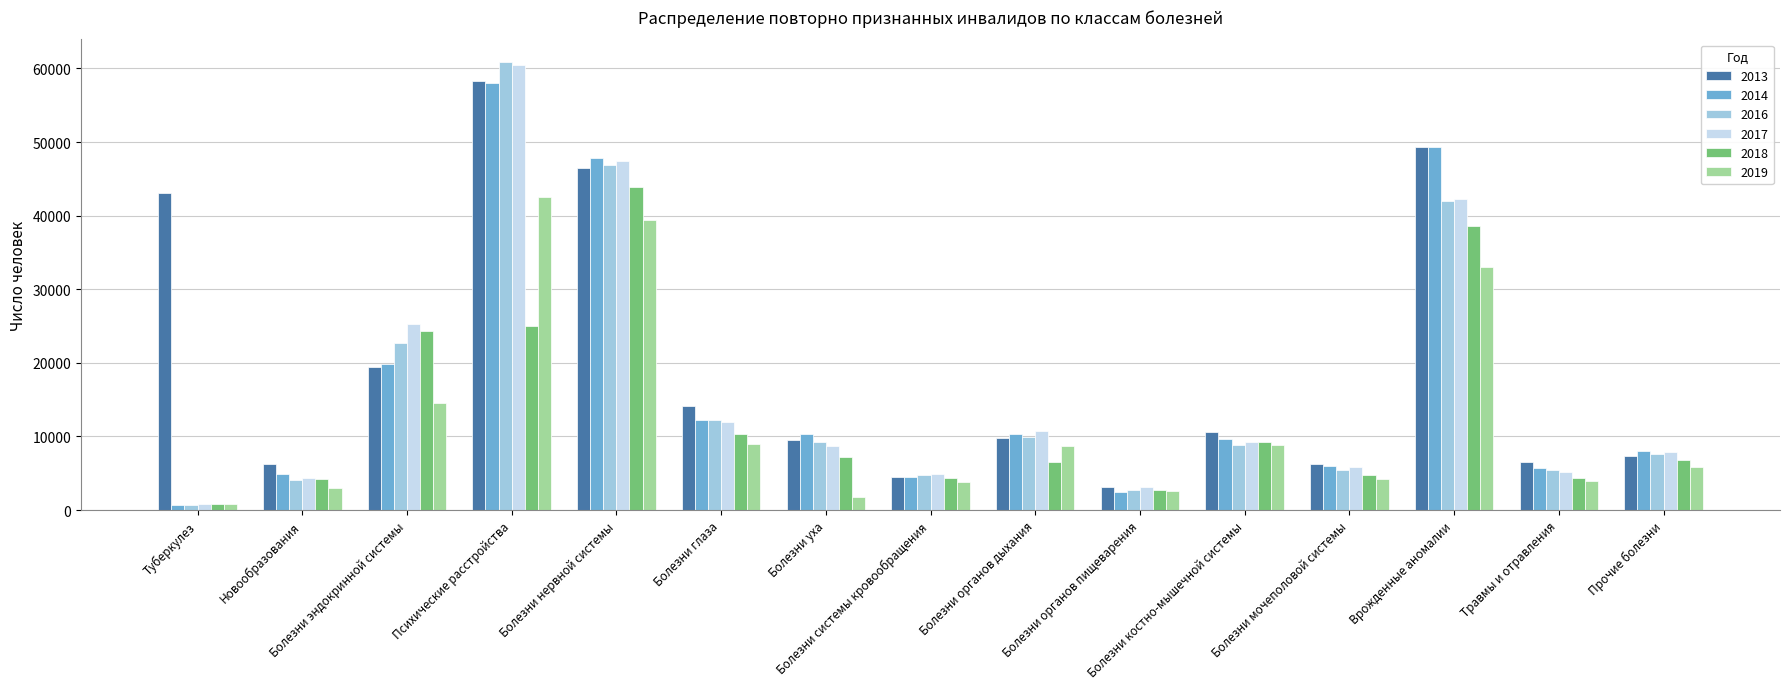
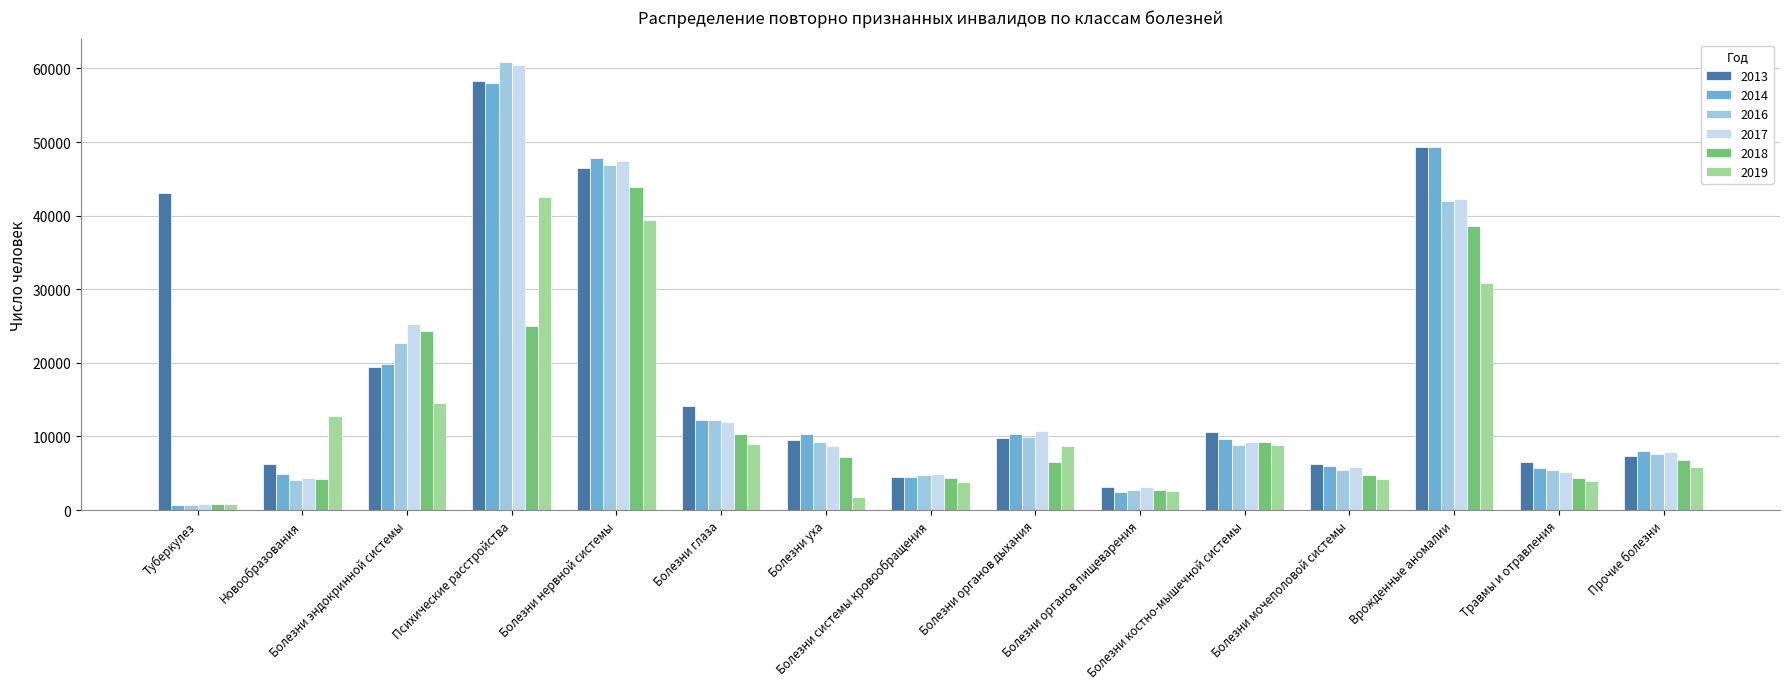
2019, Новообразования: 3000 -> 13000
2019, Врожденные аномалии: 33000 -> 31000
